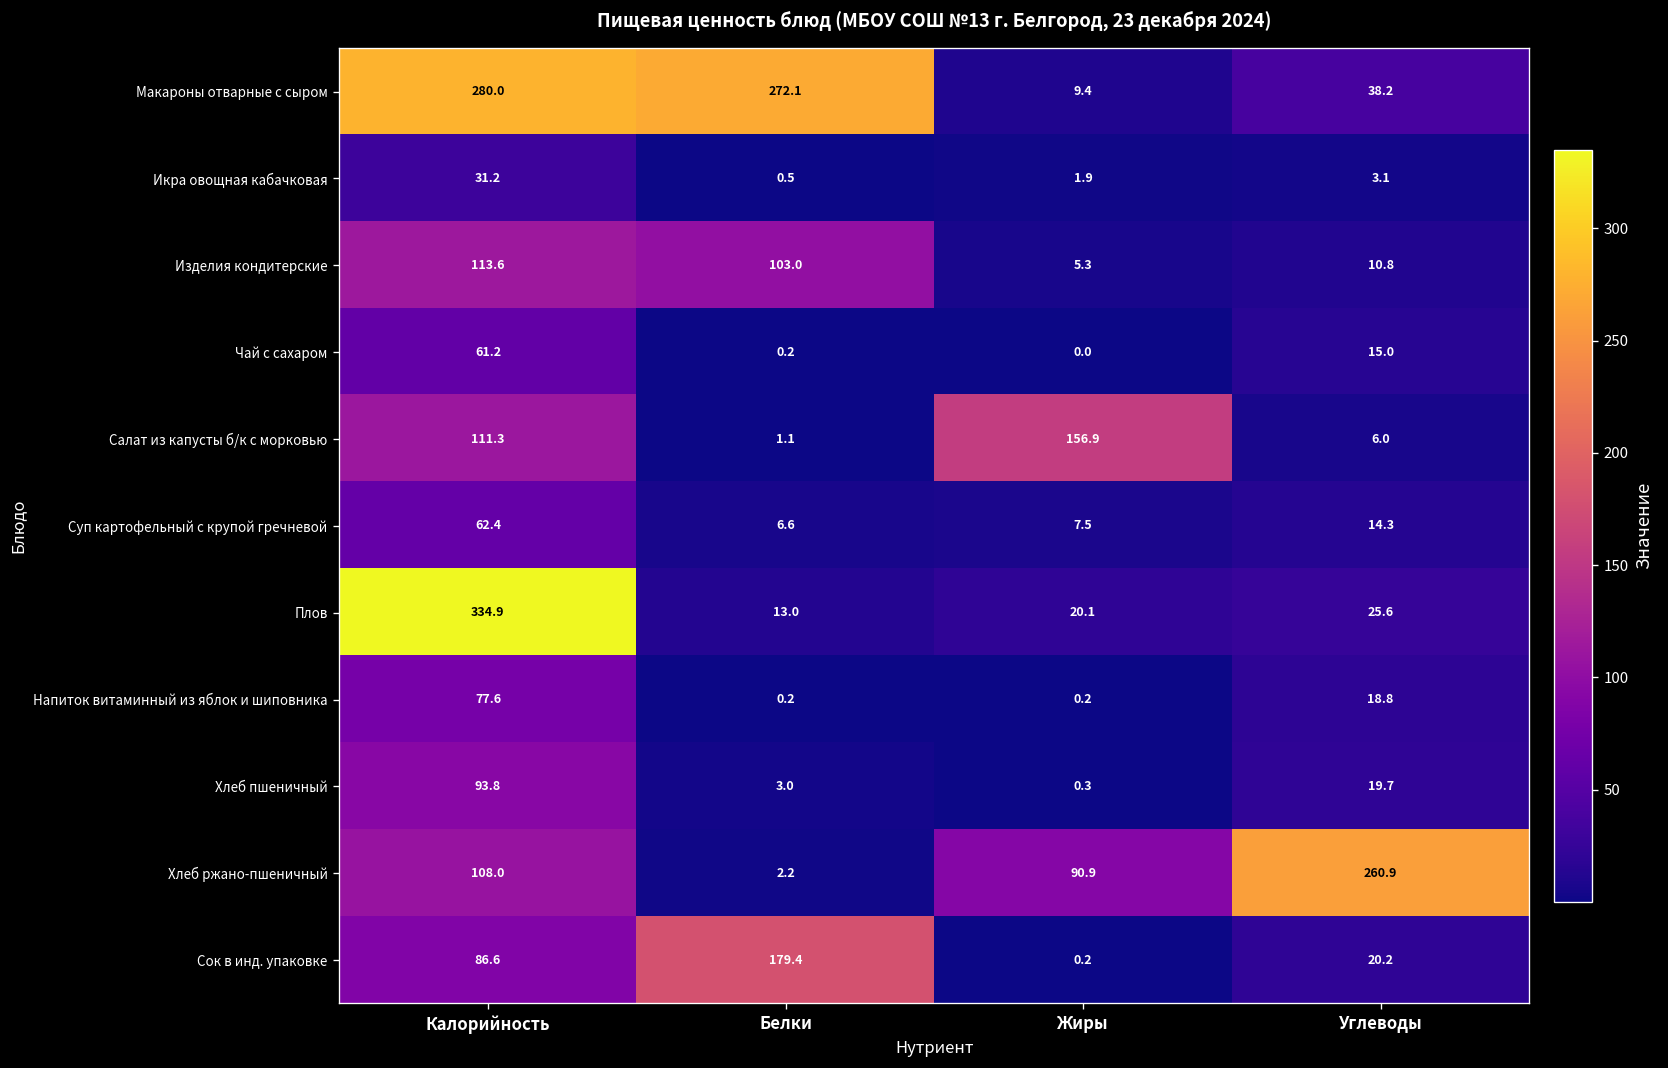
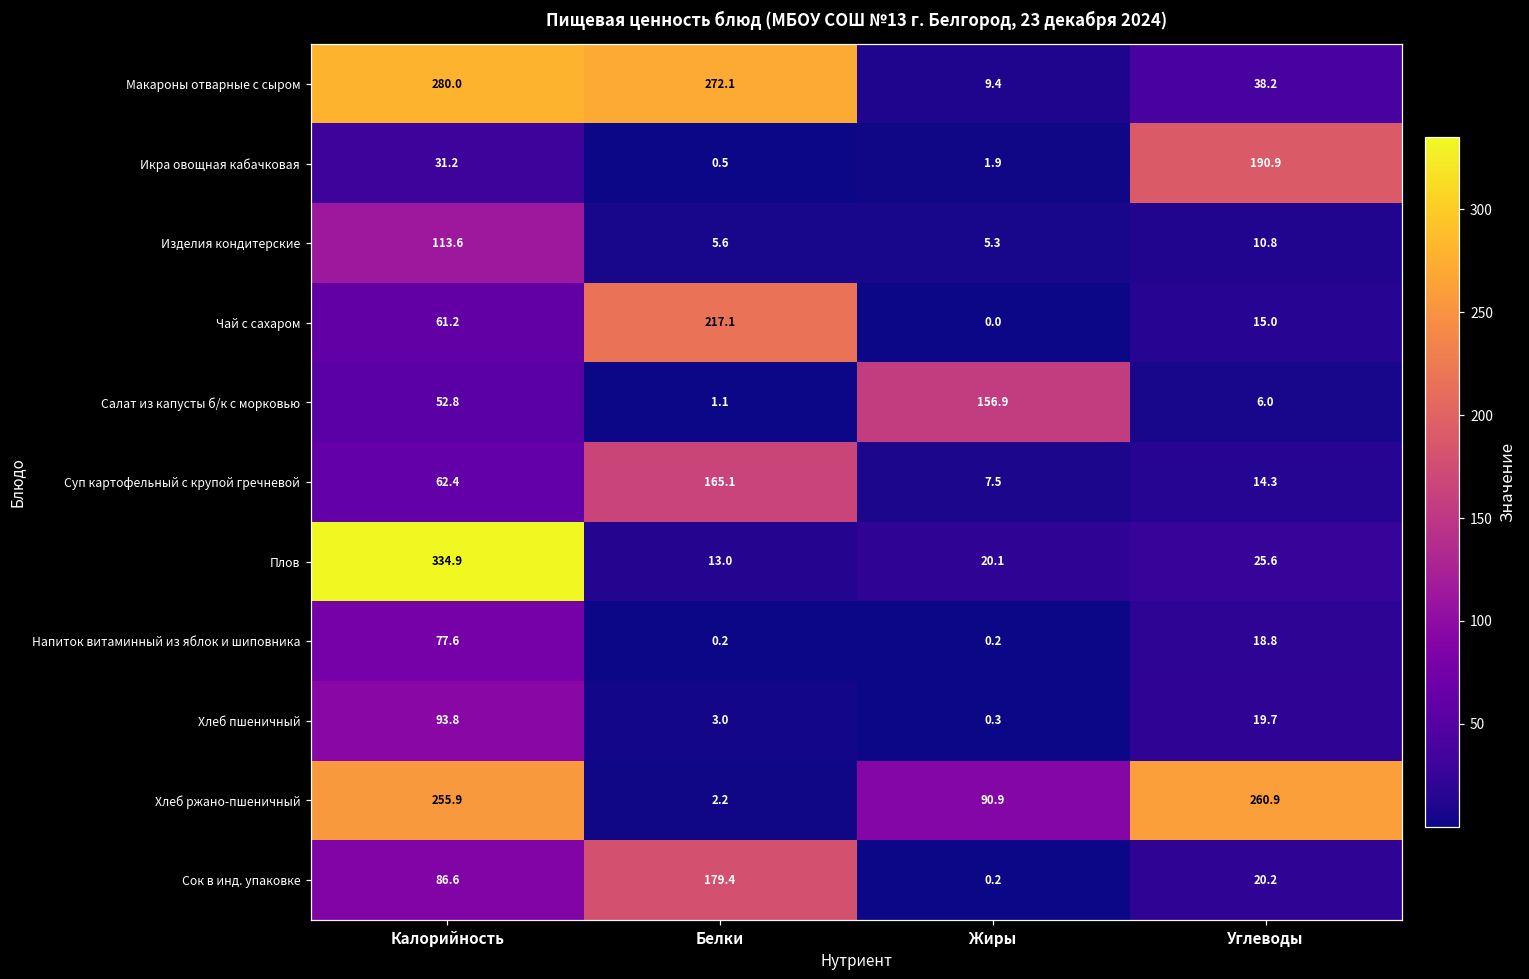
Икра овощная кабачковая, Углеводы: 3.1 -> 190.9
Изделия кондитерские, Белки: 103.0 -> 5.6
Чай с сахаром, Белки: 0.2 -> 217.1
Салат из капусты б/к с морковью, Калорийность: 111.3 -> 52.8
Суп картофельный с крупой гречневой, Белки: 6.6 -> 165.1
Хлеб ржано-пшеничный, Калорийность: 108.0 -> 255.9
